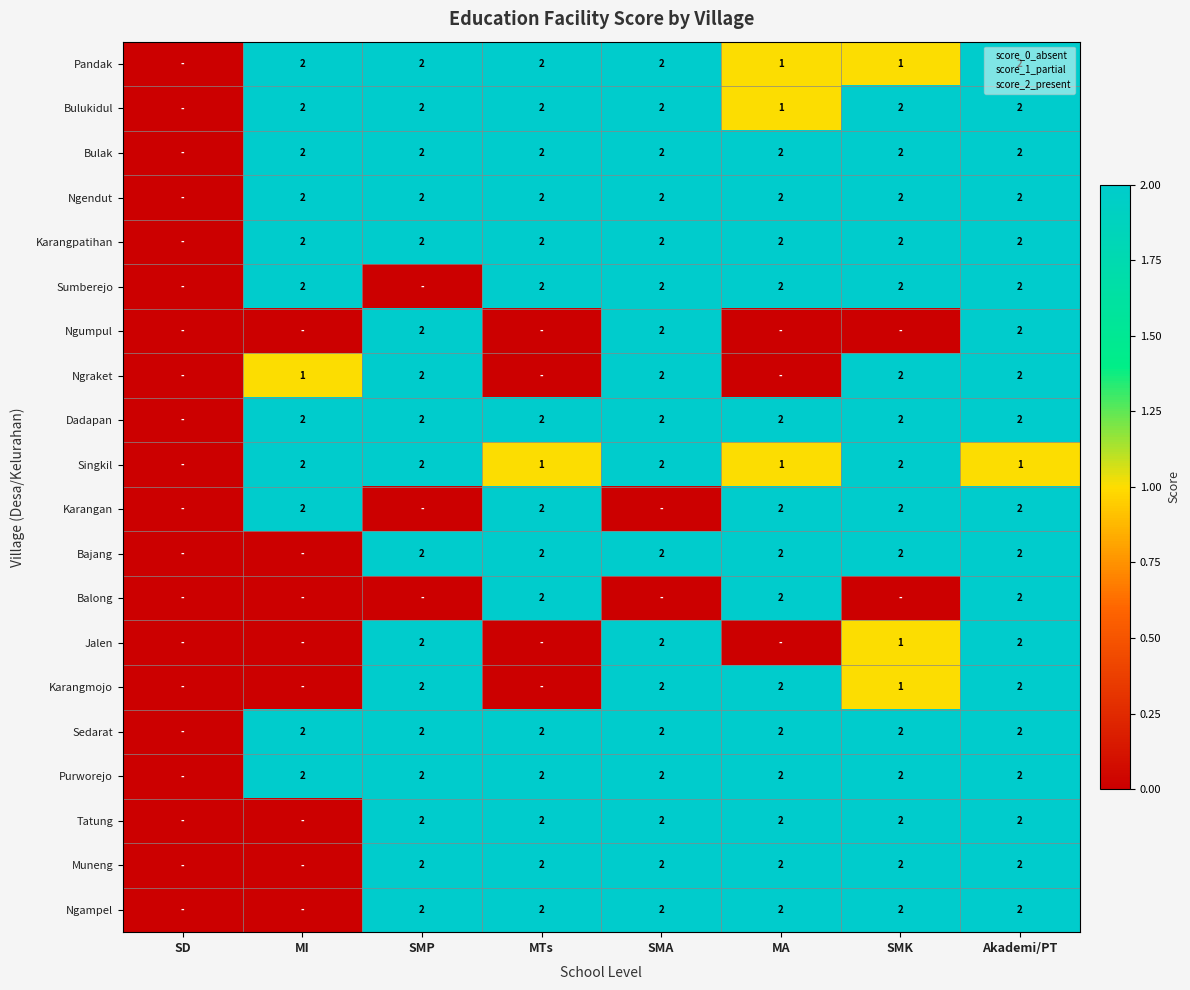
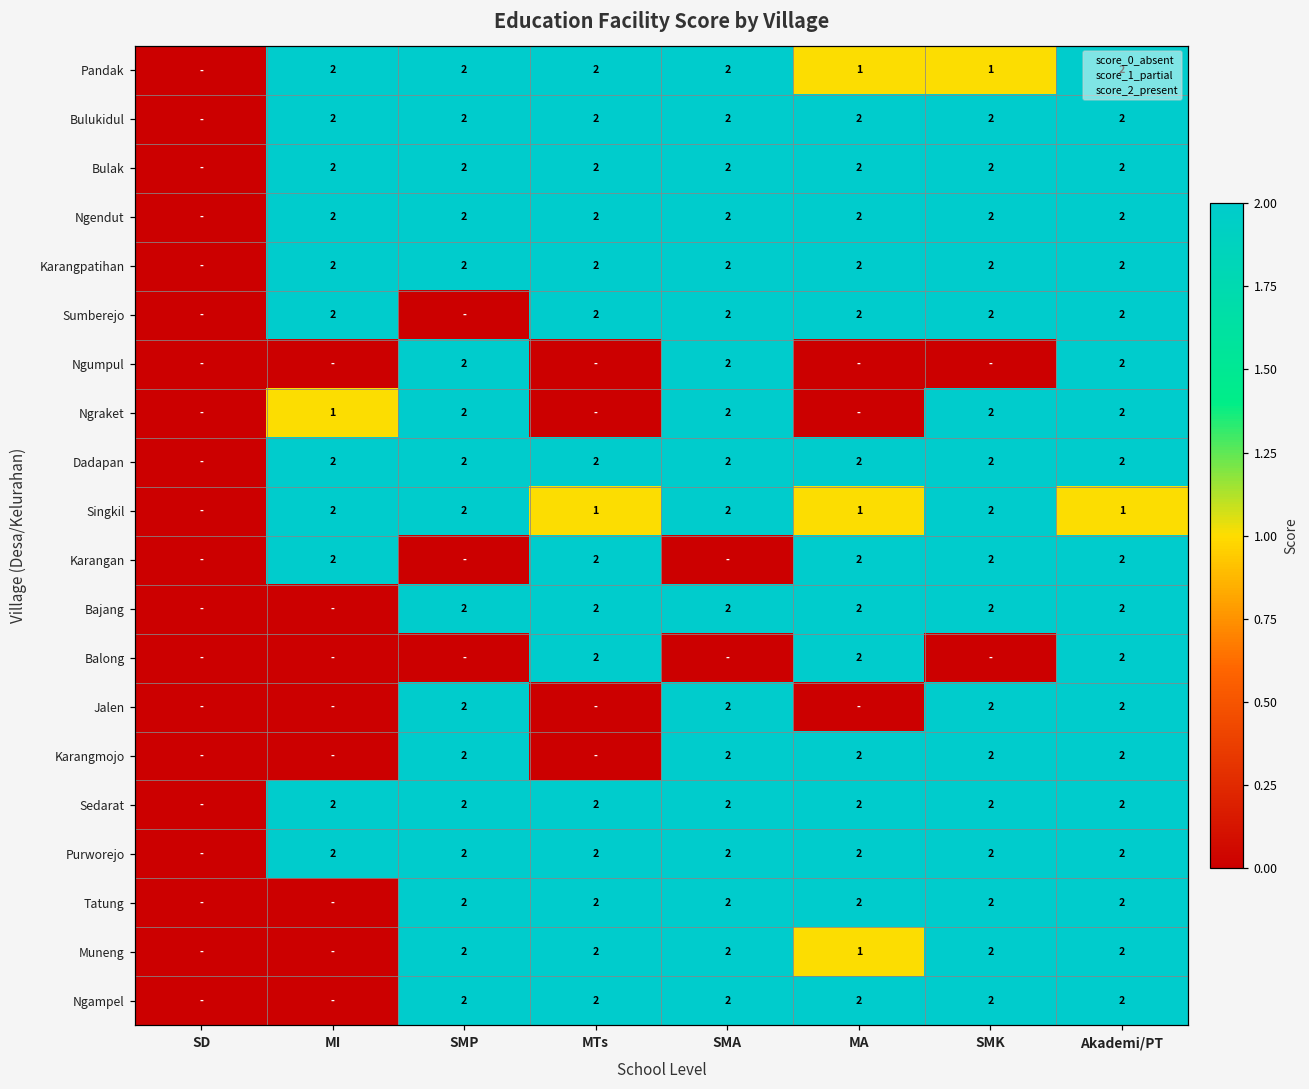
Bulukidul, MA: 1 -> 2
Jalen, SMK: 1 -> 2
Karangmojo, SMK: 1 -> 2
Muneng, MA: 2 -> 1
